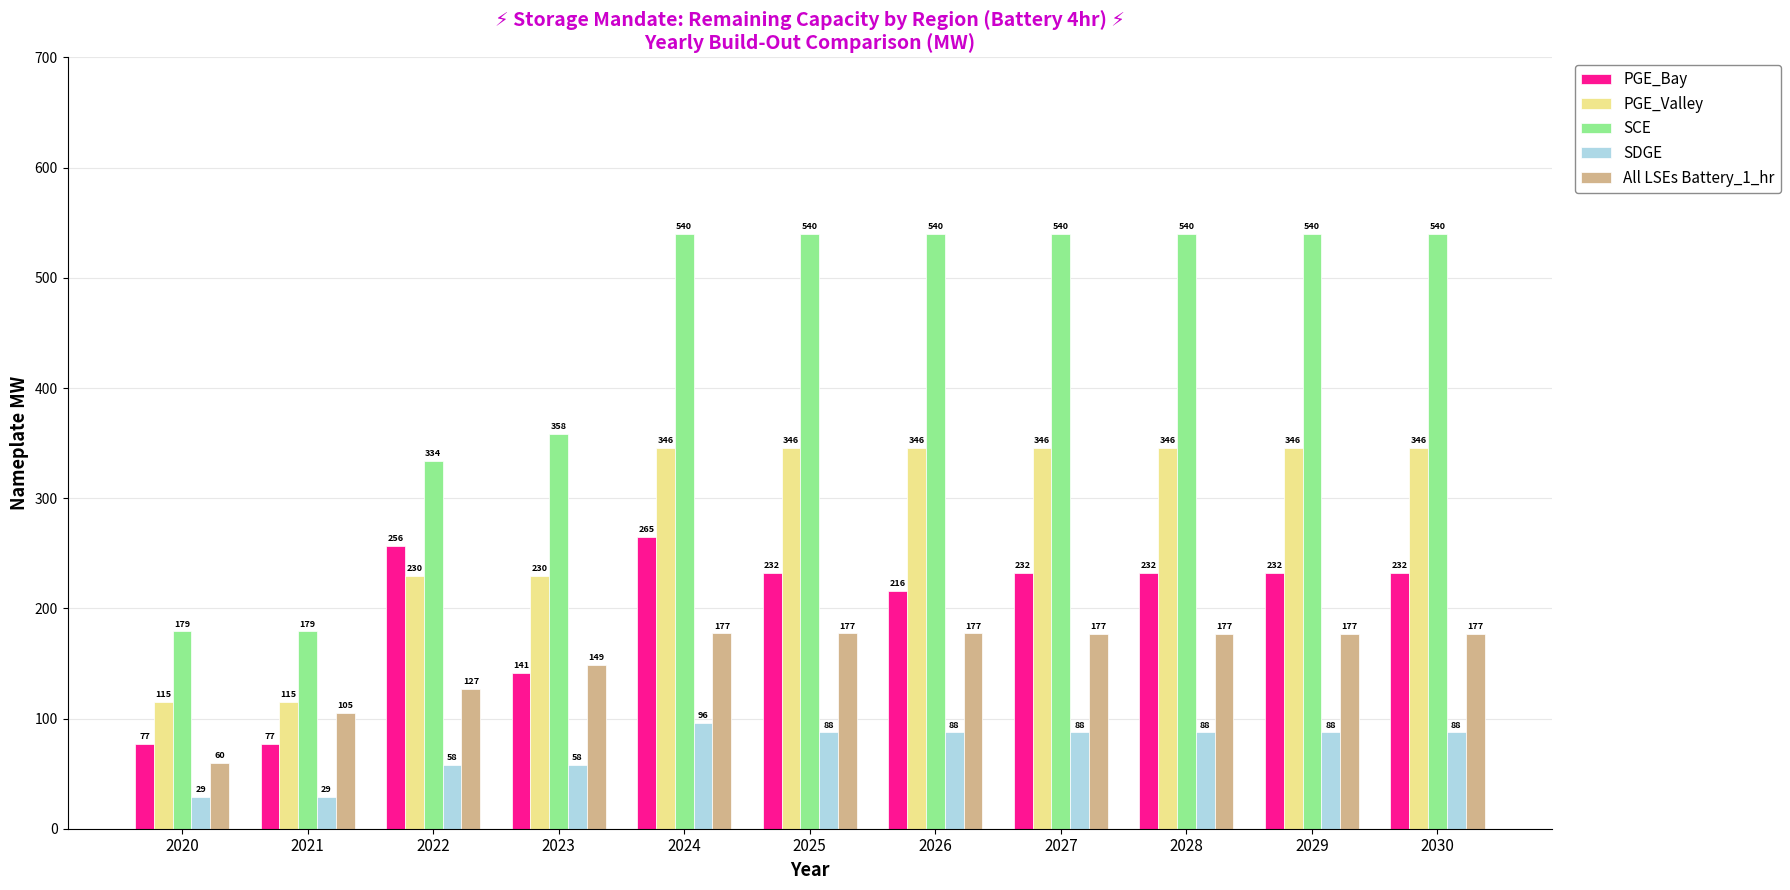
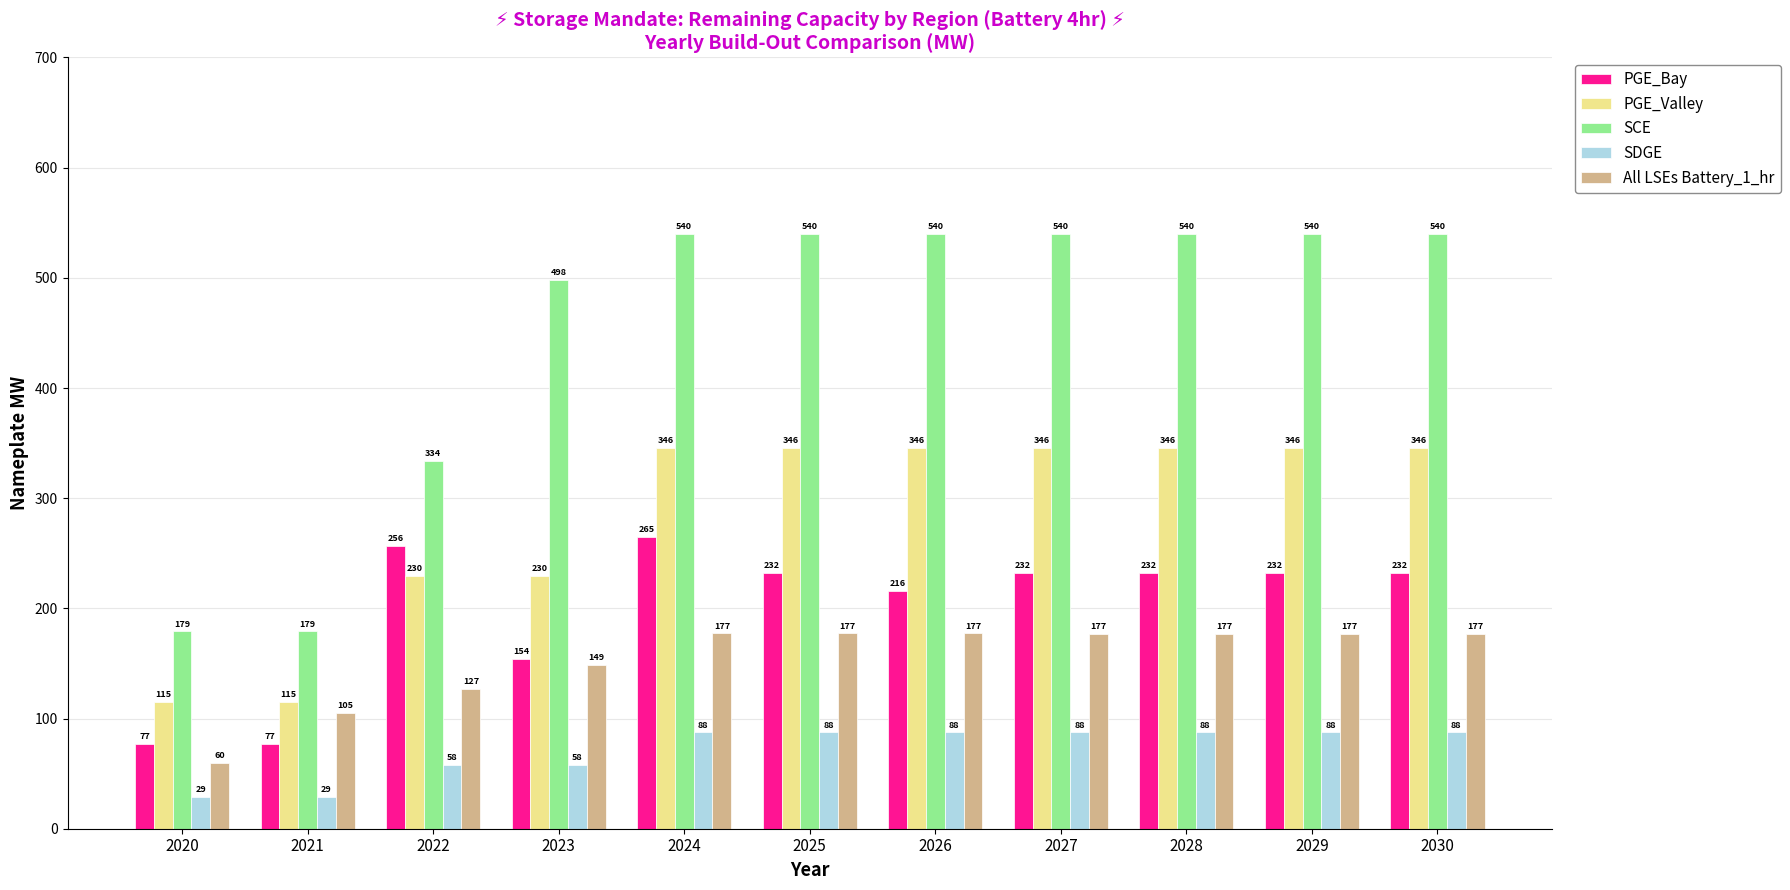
PGE_Bay, 2023: 141 -> 154
SCE, 2023: 358 -> 498
SDGE, 2024: 96 -> 88
